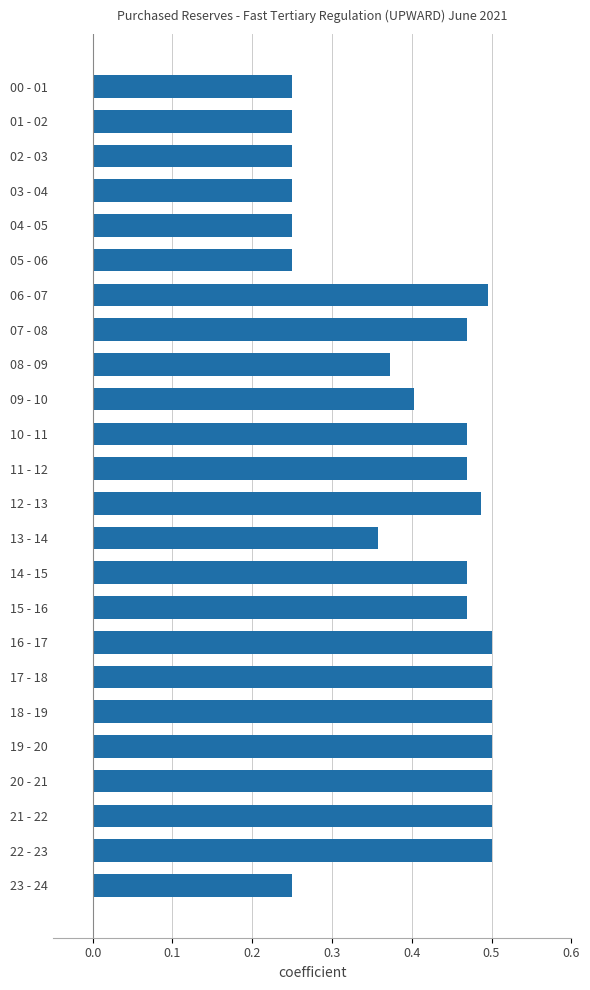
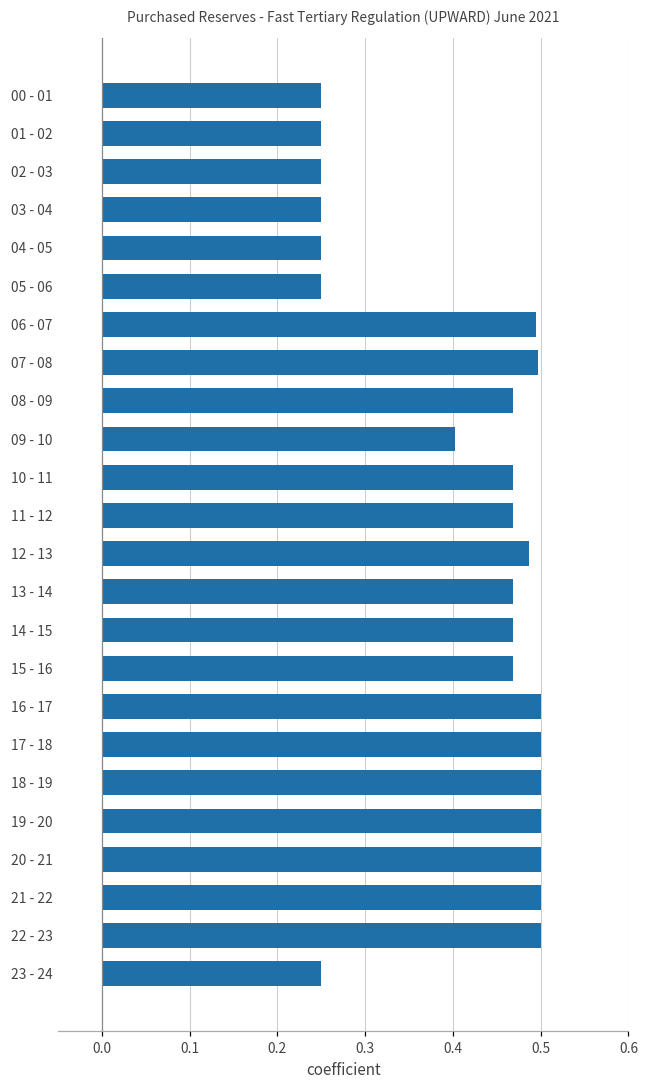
07 - 08: 0.47 -> 0.50
08 - 09: 0.37 -> 0.47
13 - 14: 0.36 -> 0.47
